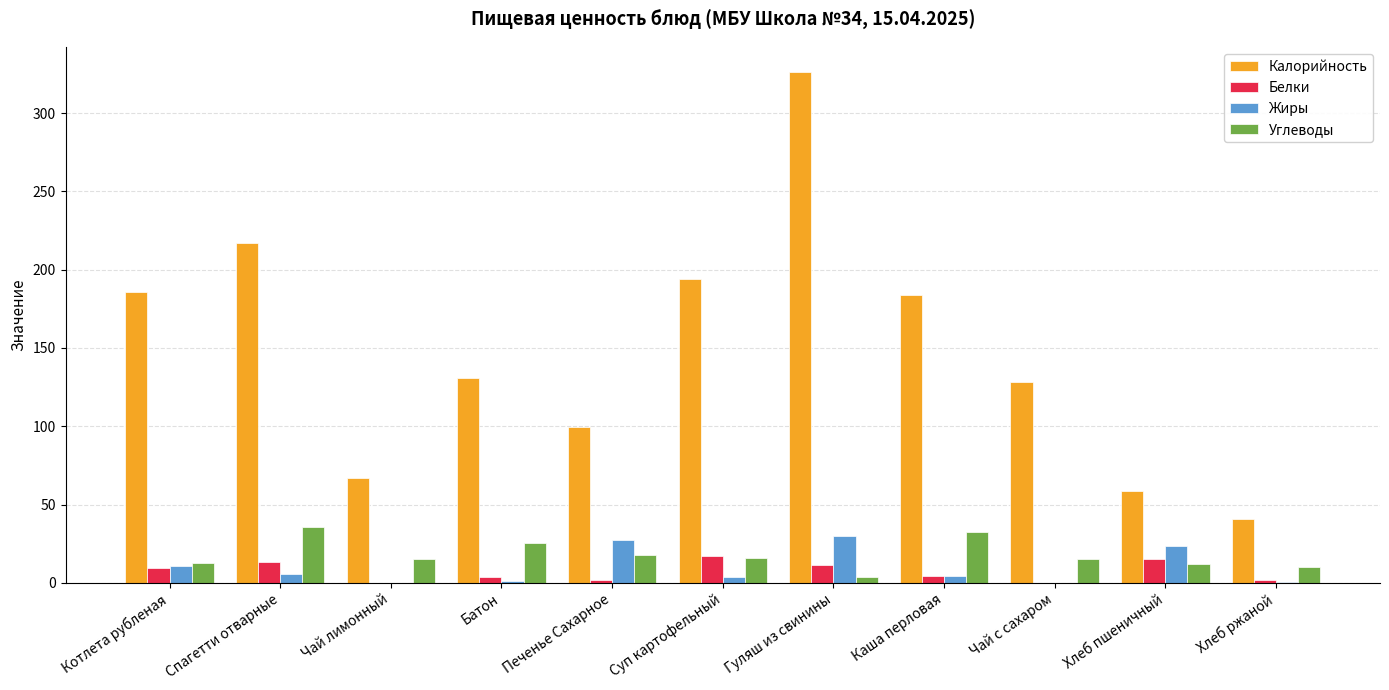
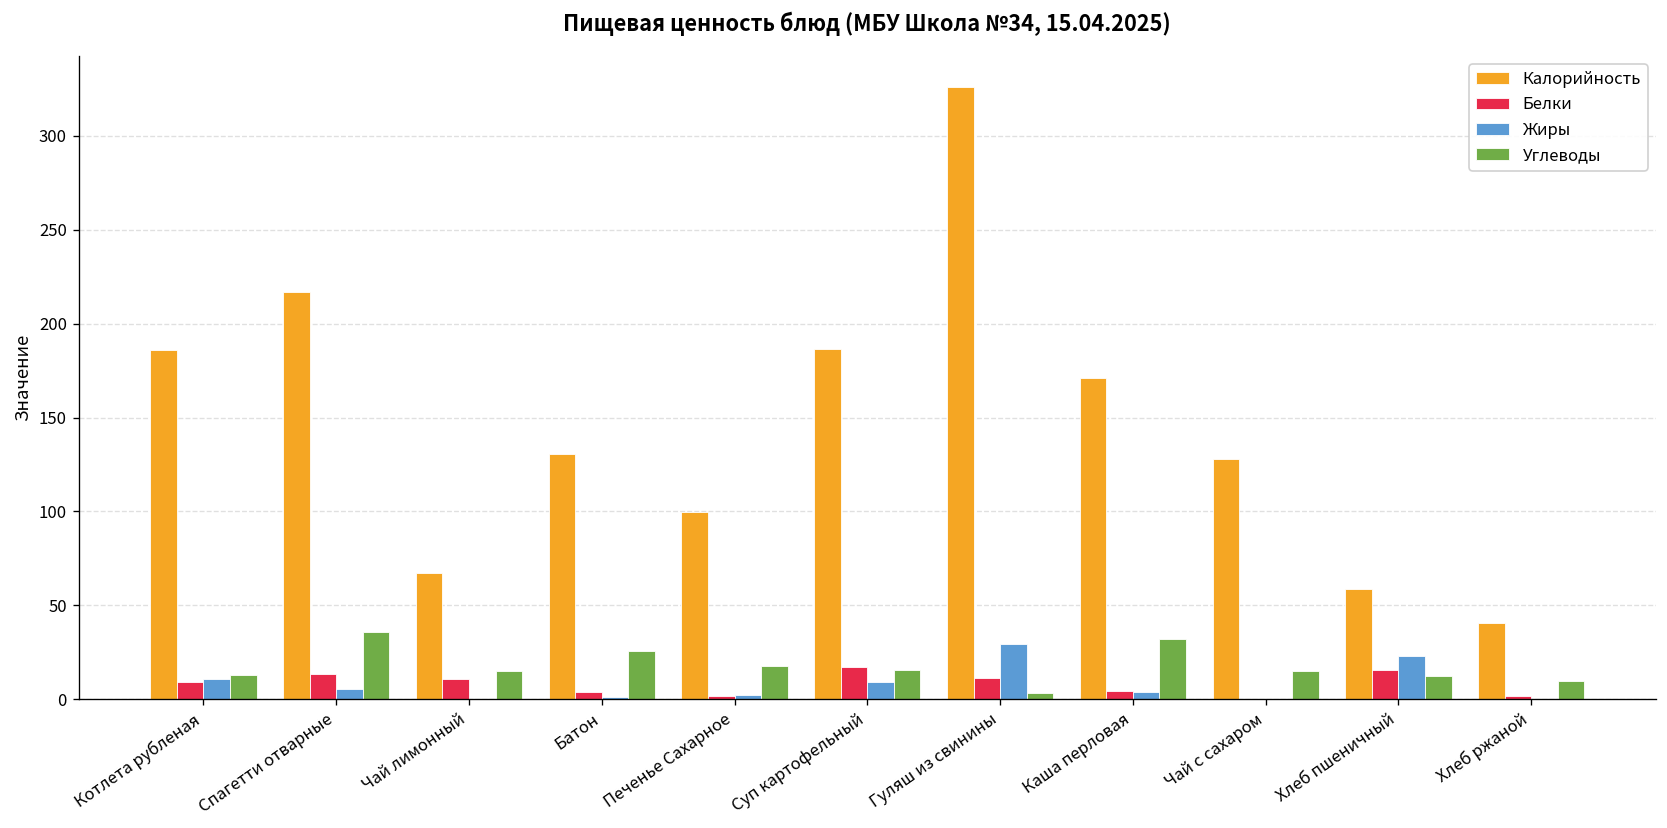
Белки, Чай лимонный: 0 -> 11
Жиры, Печенье Сахарное: 27 -> 2
Калорийность, Суп картофельный: 194 -> 186
Жиры, Суп картофельный: 4 -> 9
Калорийность, Каша перловая: 184 -> 171
